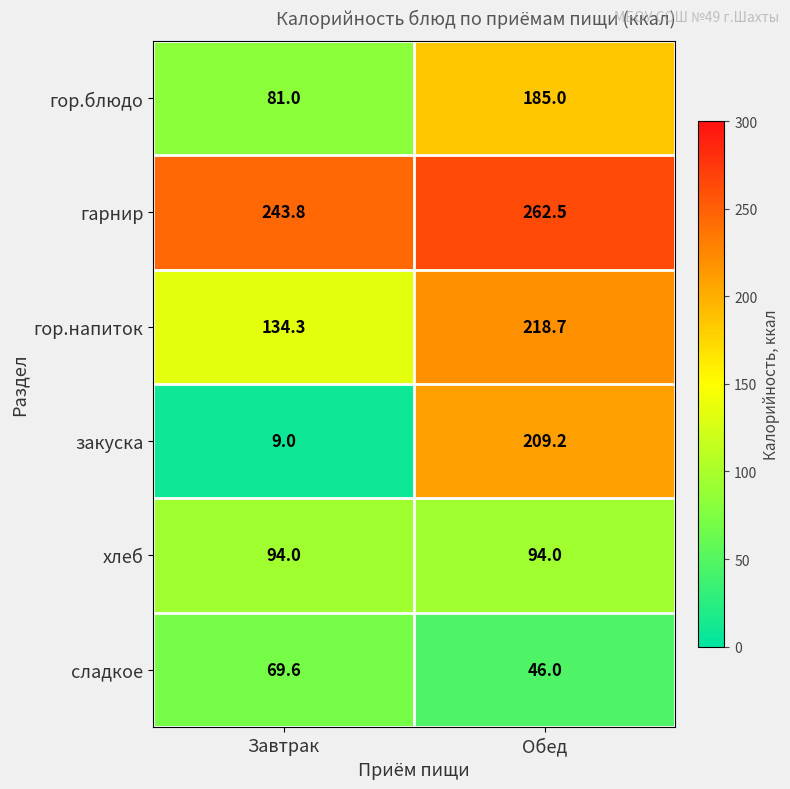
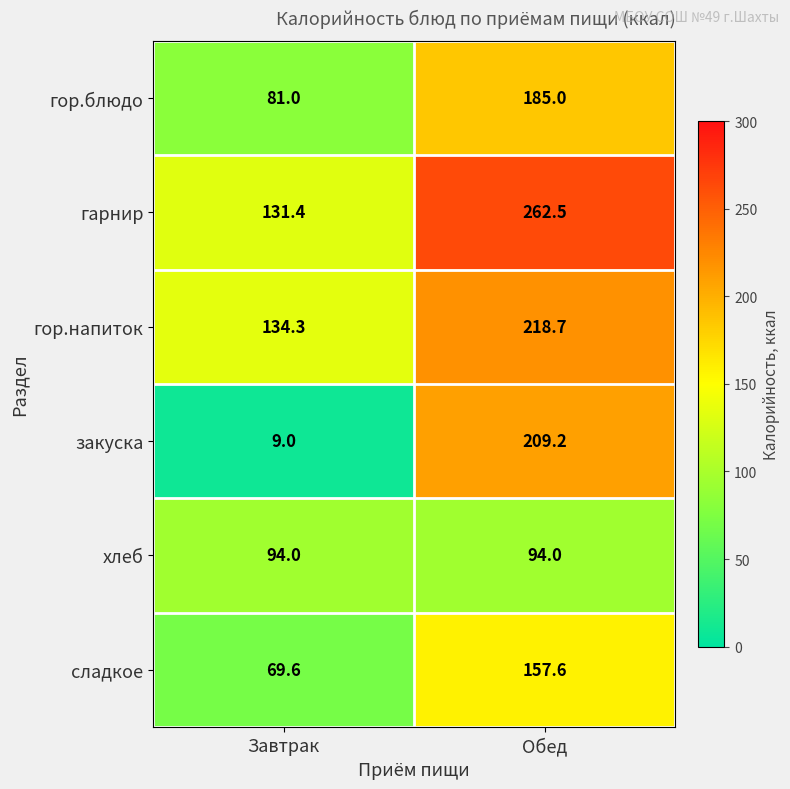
гарнир, Завтрак: 243.8 -> 131.4
сладкое, Обед: 46.0 -> 157.6
